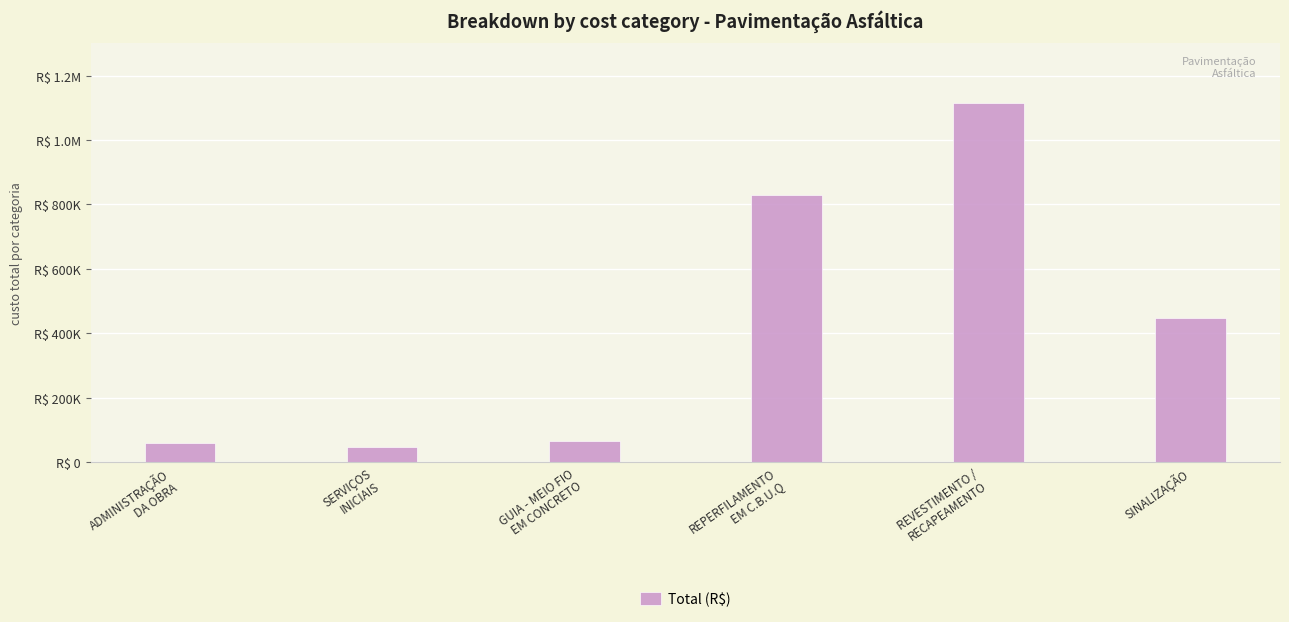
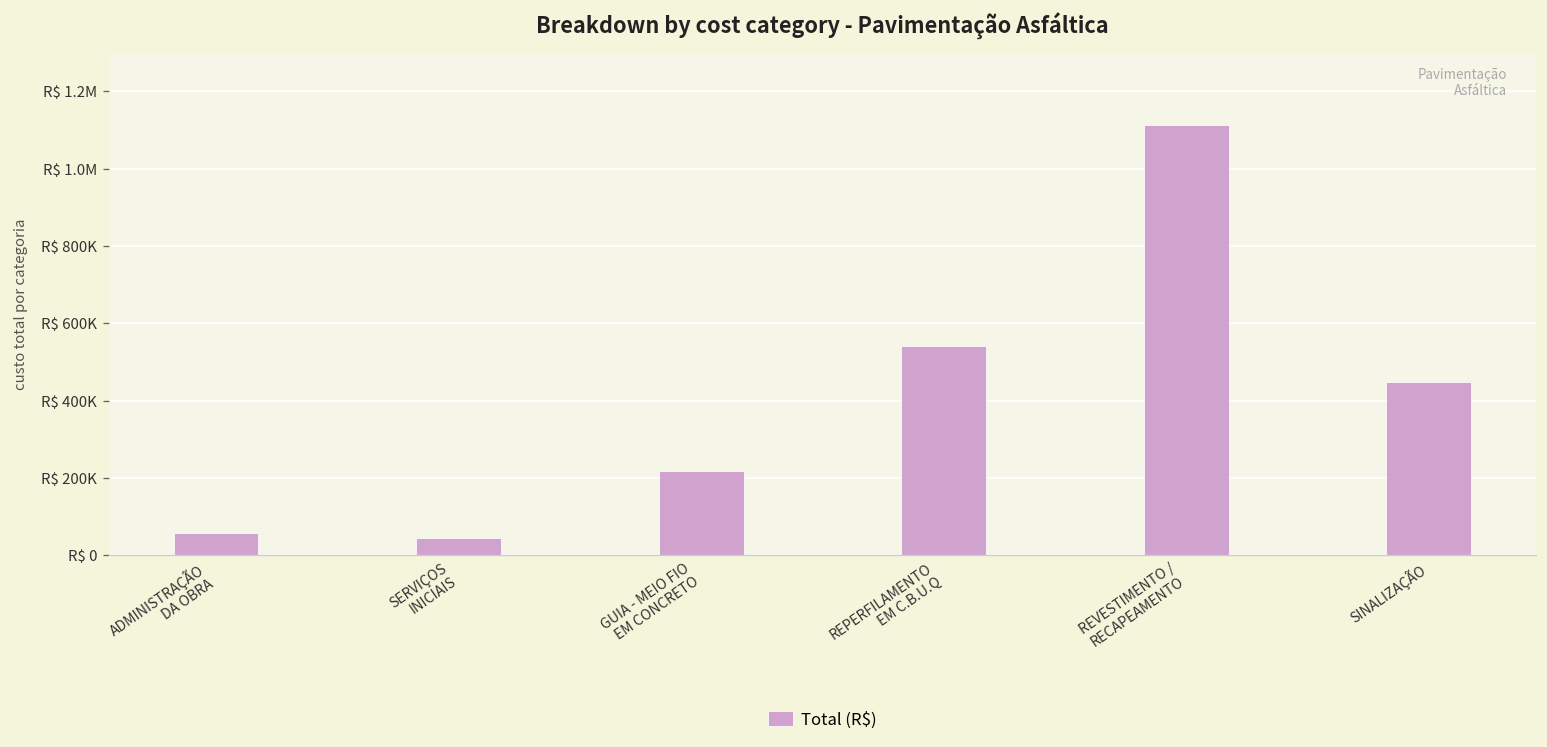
GUIA - MEIO FIO EM CONCRETO: R$ 70000 -> R$ 220000
REPERFILAMENTO EM C.B.U.Q: R$ 830000 -> R$ 540000
